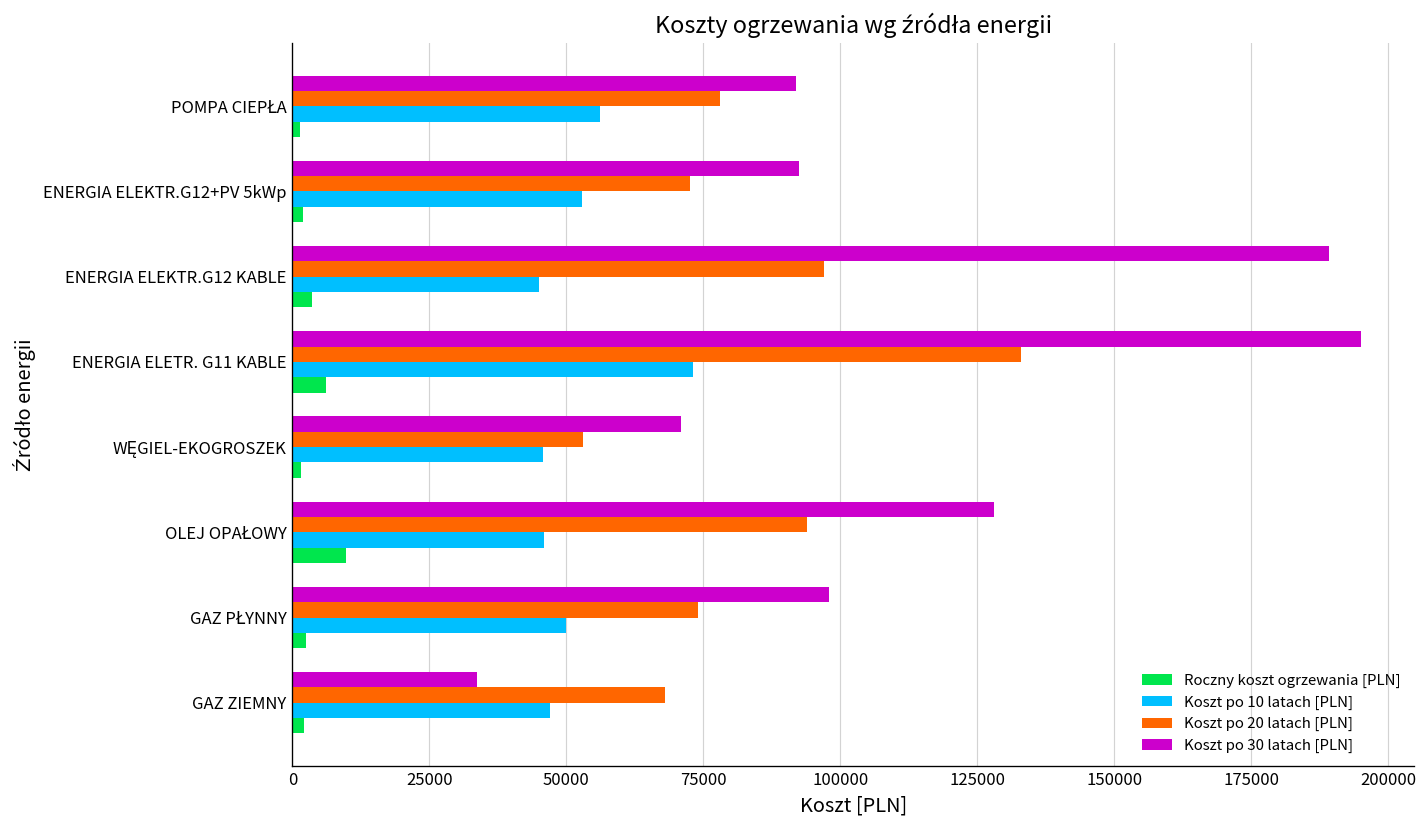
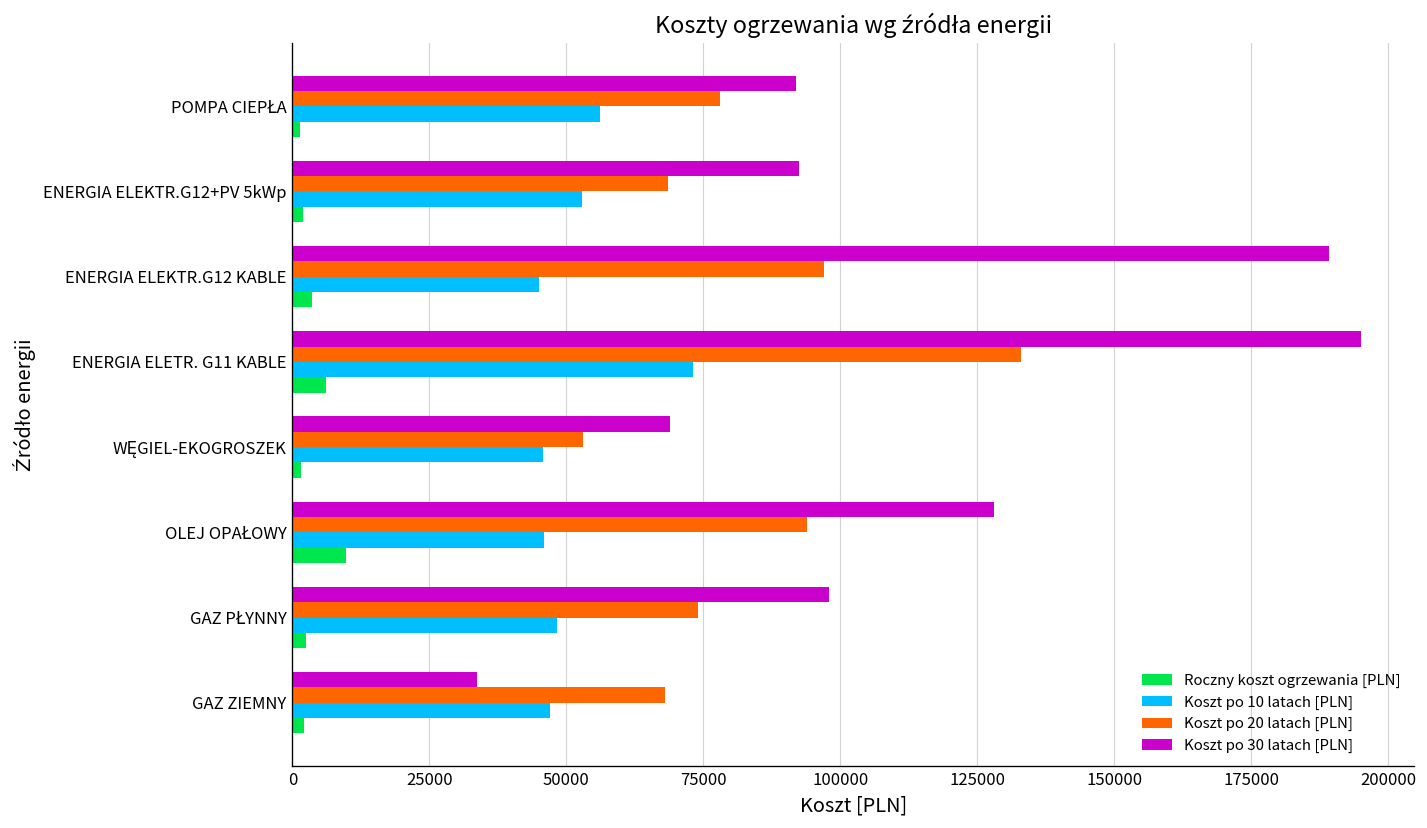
Koszt po 20 latach [PLN], ENERGIA ELEKTR.G12+PV 5kWp: 73000 -> 69000
Koszt po 30 latach [PLN], WĘGIEL-EKOGROSZEK: 71000 -> 69000
Koszt po 10 latach [PLN], GAZ PŁYNNY: 50000 -> 48000
